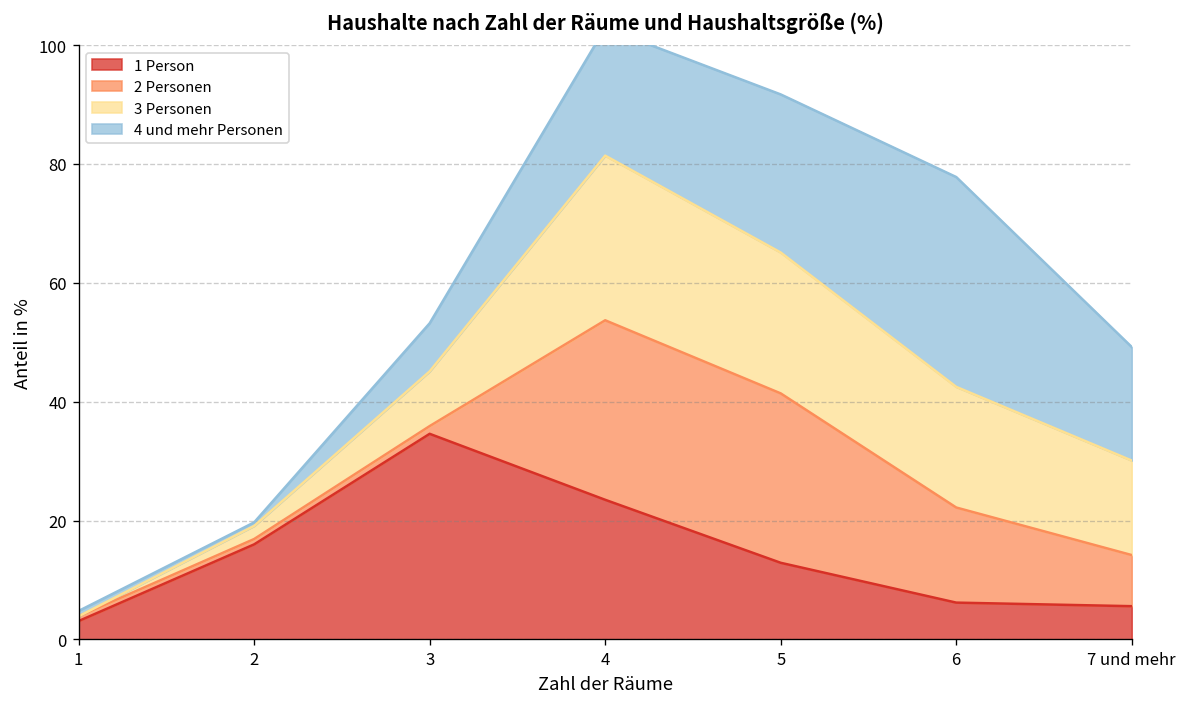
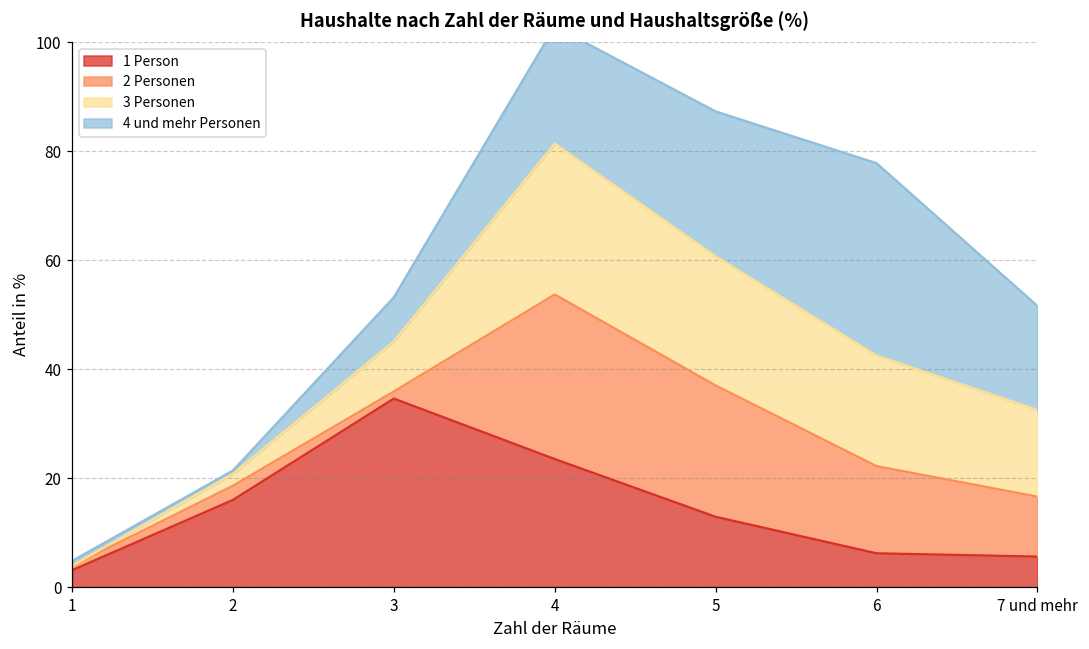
2 Personen, 2: 1 -> 3
2 Personen, 5: 29 -> 24
2 Personen, 7 und mehr: 9 -> 11
